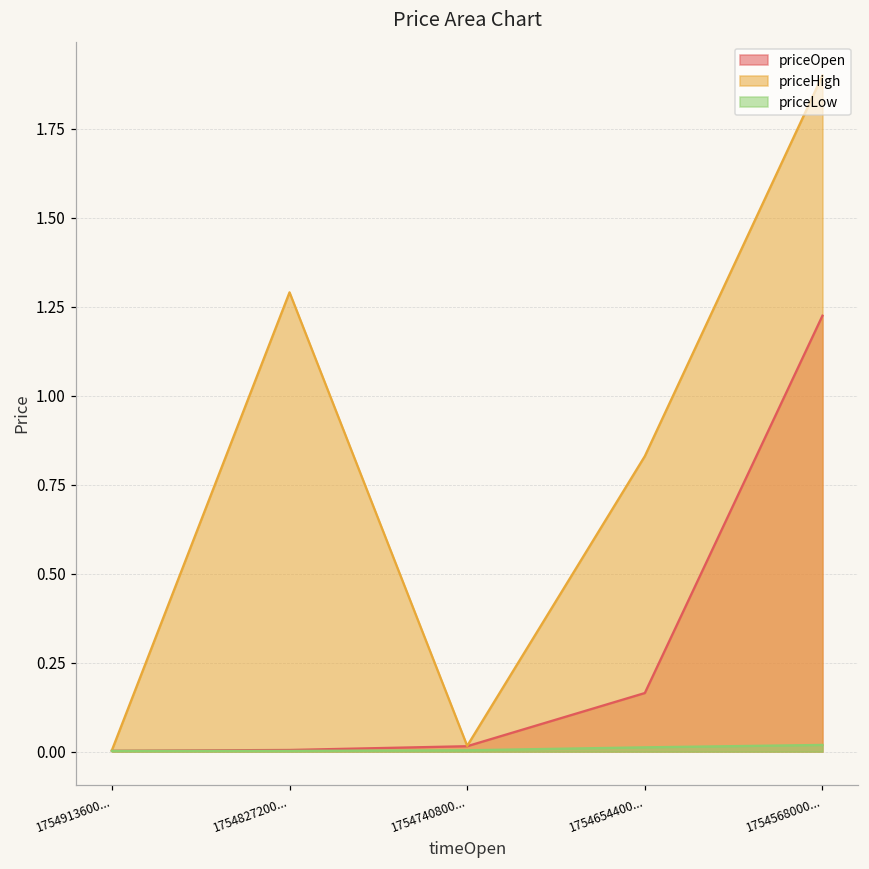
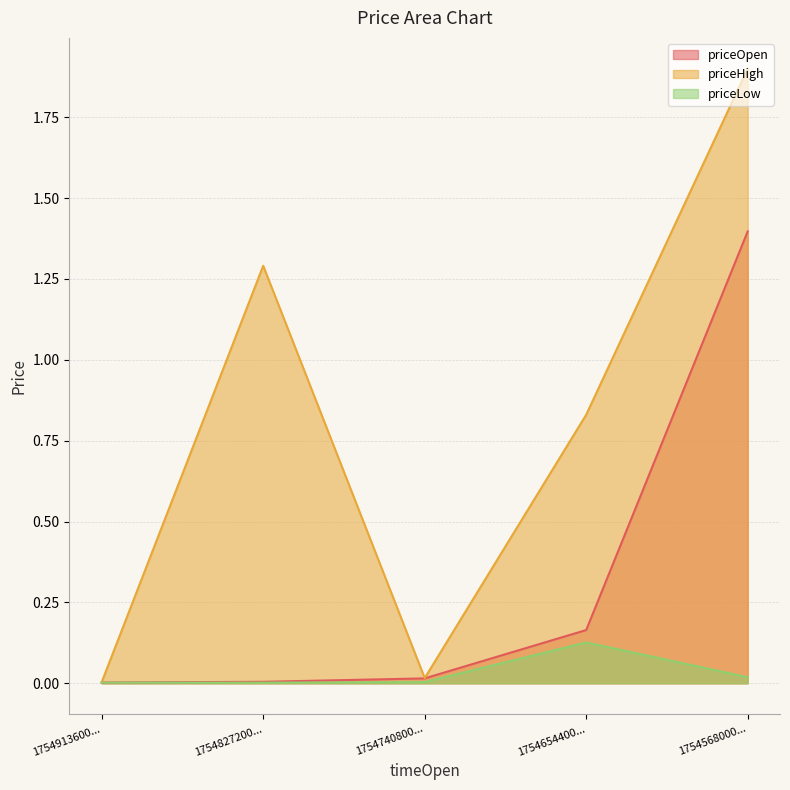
priceLow, 1754654400...: 0.01 -> 0.13
priceOpen, 1754568000...: 1.23 -> 1.40
